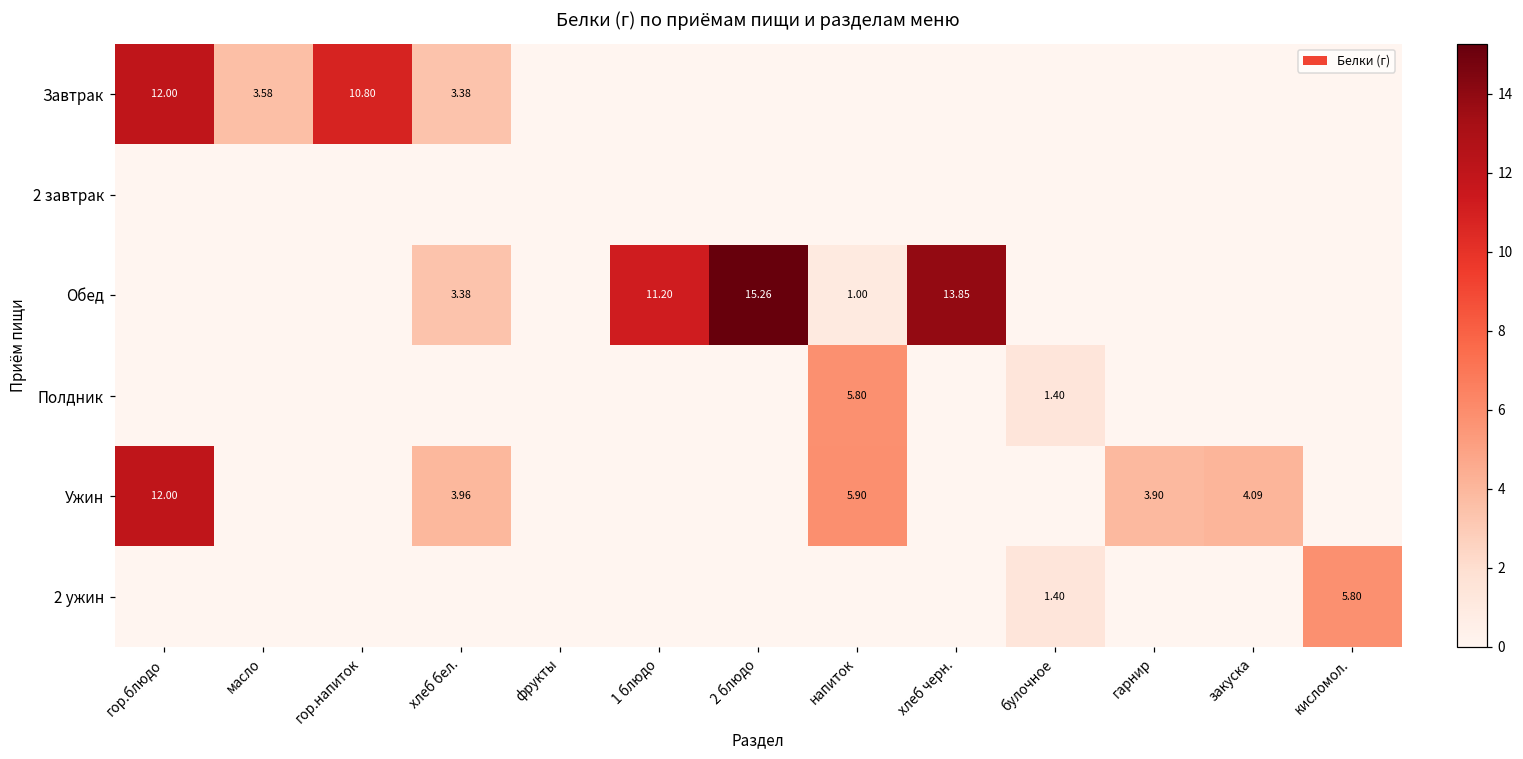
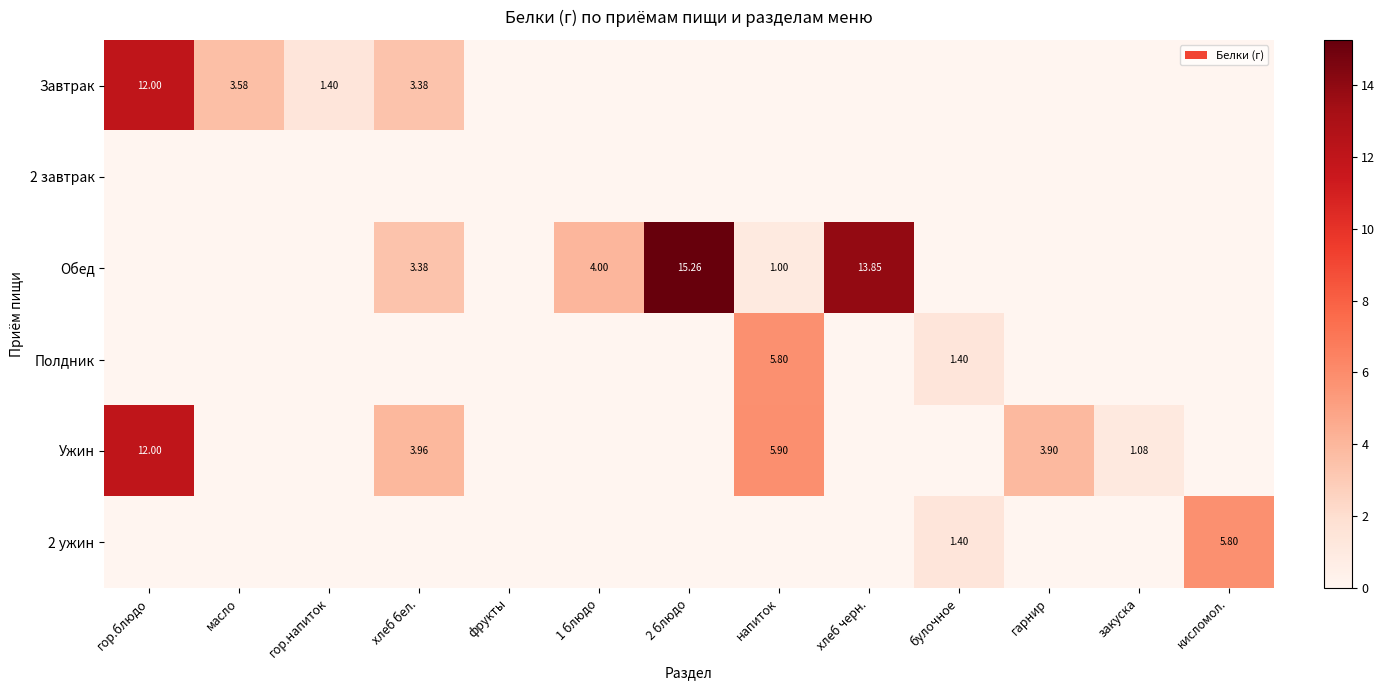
Завтрак, гор.напиток: 10.80 -> 1.40
Обед, 1 блюдо: 11.20 -> 4.00
Ужин, закуска: 4.09 -> 1.08
